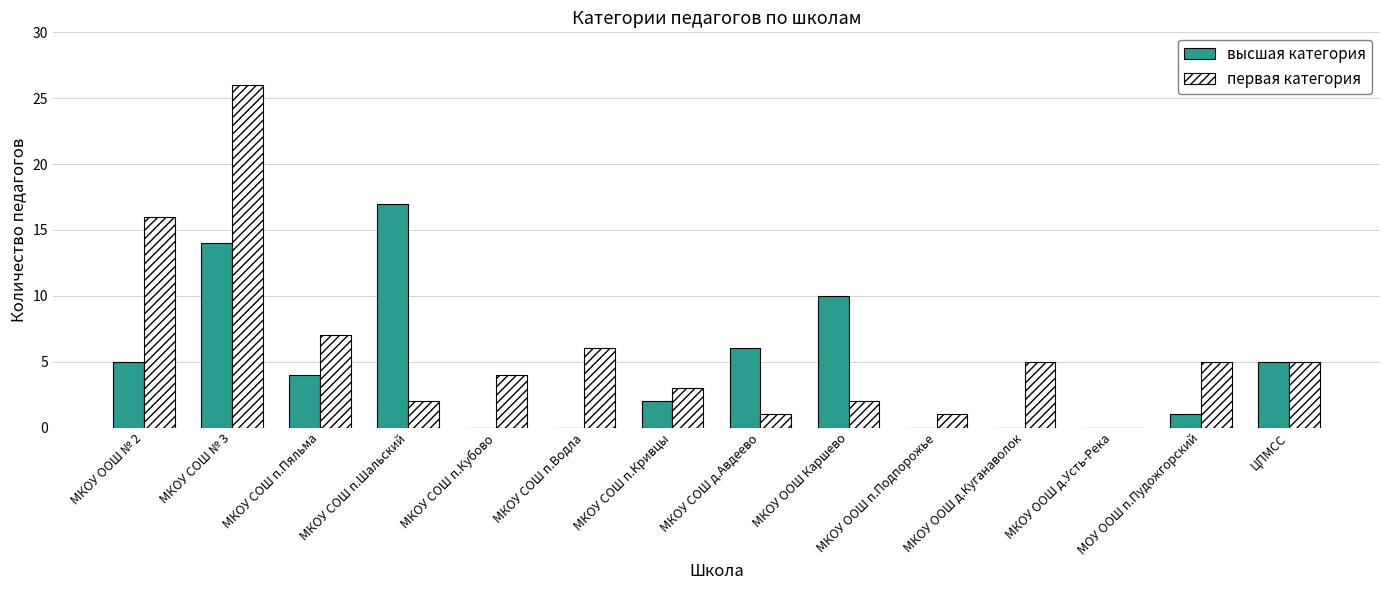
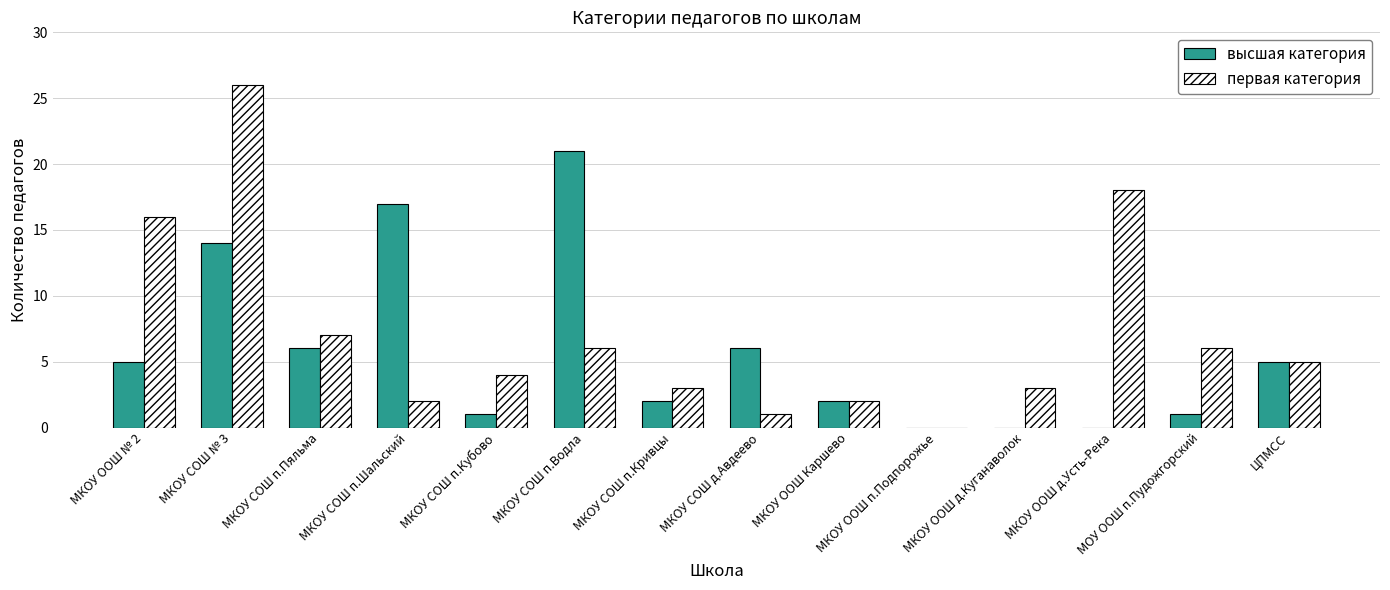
высшая категория, МКОУ СОШ п.Пяльма: 4 -> 6
высшая категория, МКОУ СОШ п.Кубово: 0 -> 1
высшая категория, МКОУ СОШ п.Водла: 0 -> 21
высшая категория, МКОУ ООШ Каршево: 10 -> 2
первая категория, МКОУ ООШ п.Подпорожье: 1 -> 0
первая категория, МКОУ ООШ д.Куганаволок: 5 -> 3
первая категория, МКОУ ООШ д.Усть-Река: 0 -> 18
первая категория, МОУ ООШ п.Пудожгорский: 5 -> 6
